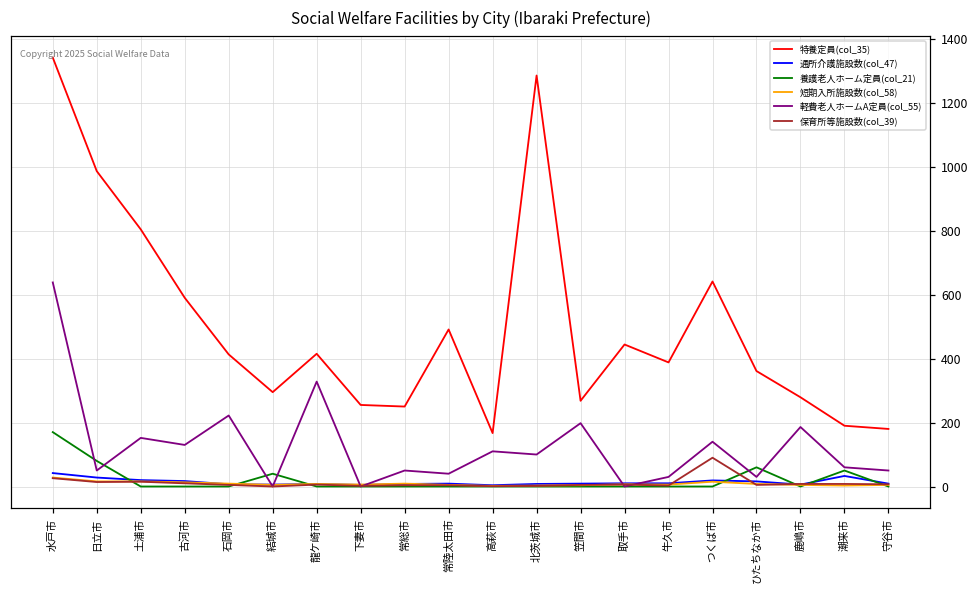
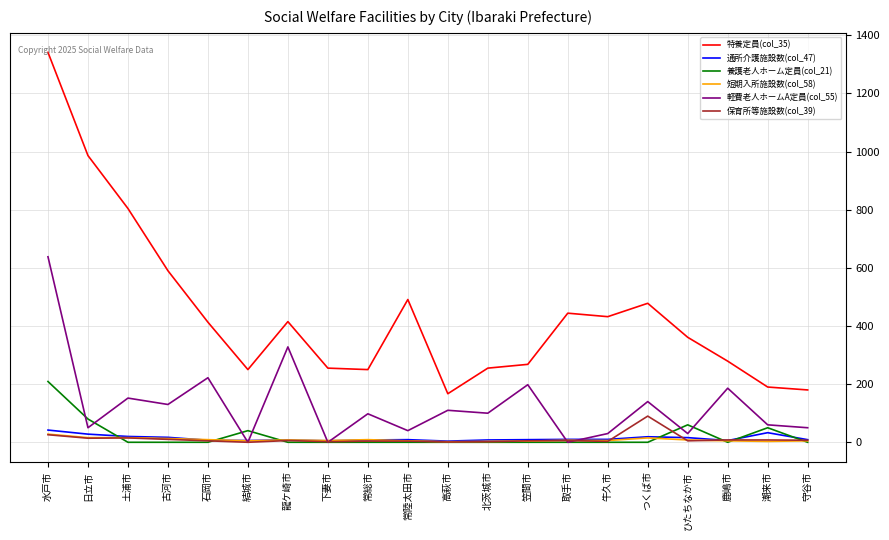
養護老人ホーム定員(col_21), 水戸市: 170 -> 210
特養定員(col_35), 結城市: 300 -> 250
軽費老人ホームA定員(col_55), 常総市: 50 -> 100
特養定員(col_35), 北茨城市: 1290 -> 260
特養定員(col_35), 牛久市: 390 -> 430
特養定員(col_35), つくば市: 640 -> 480
